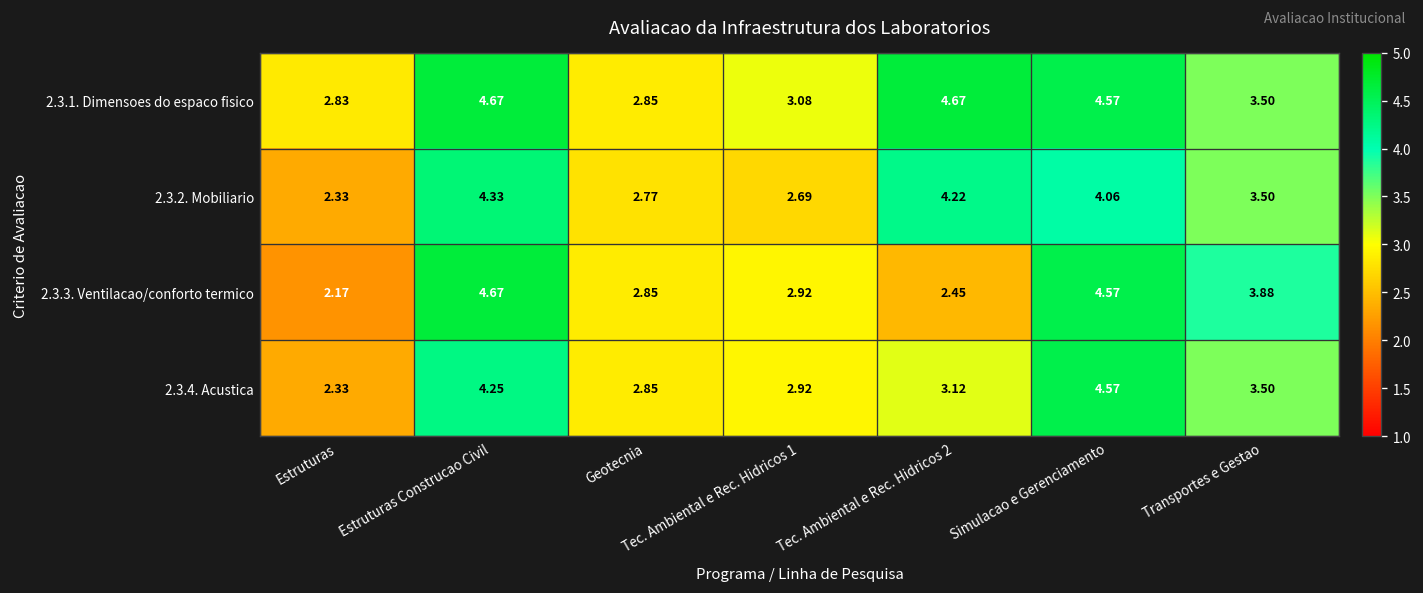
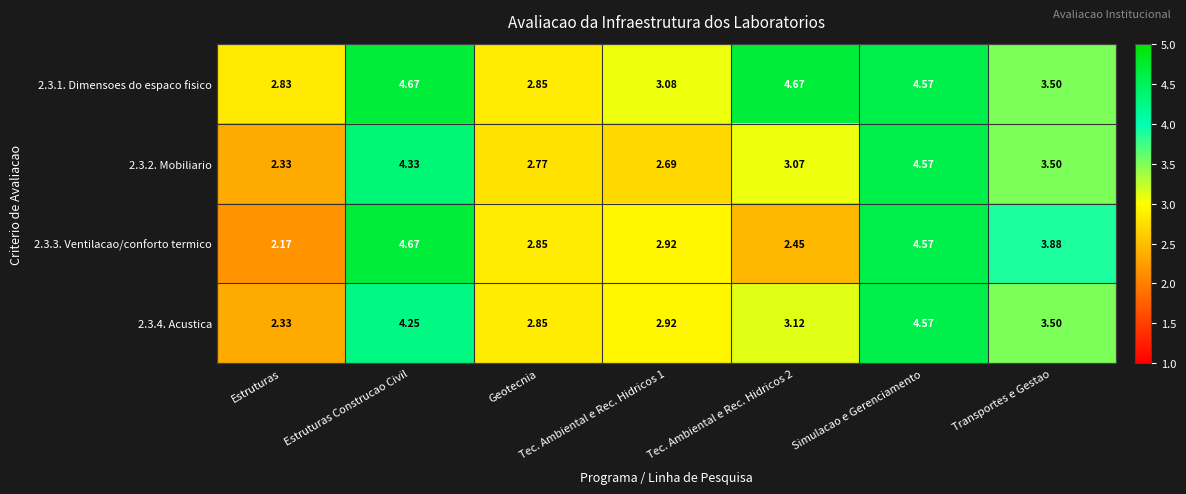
2.3.2. Mobiliario, Tec. Ambiental e Rec. Hidricos 2: 4.22 -> 3.07
2.3.2. Mobiliario, Simulacao e Gerenciamento: 4.06 -> 4.57
